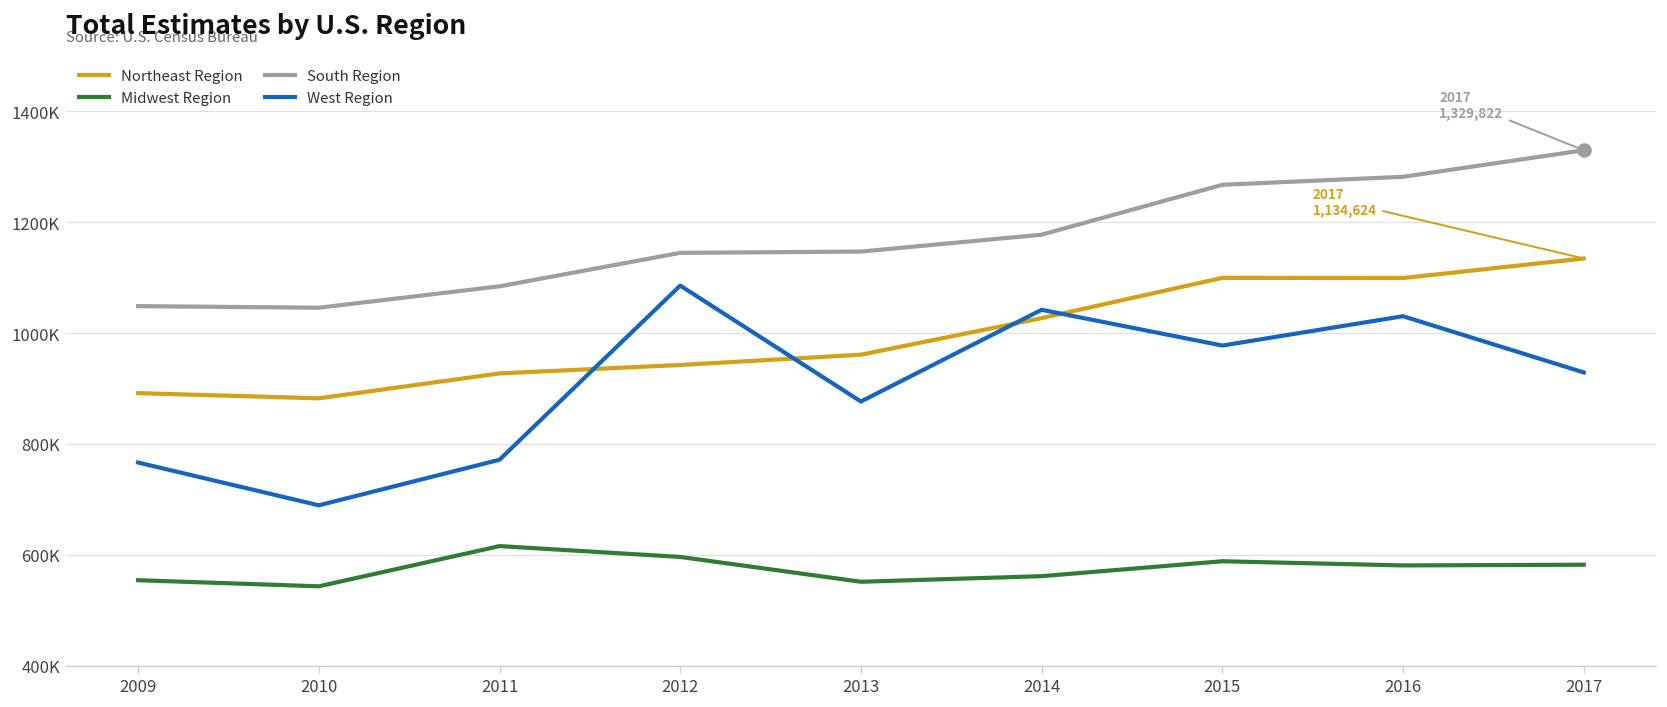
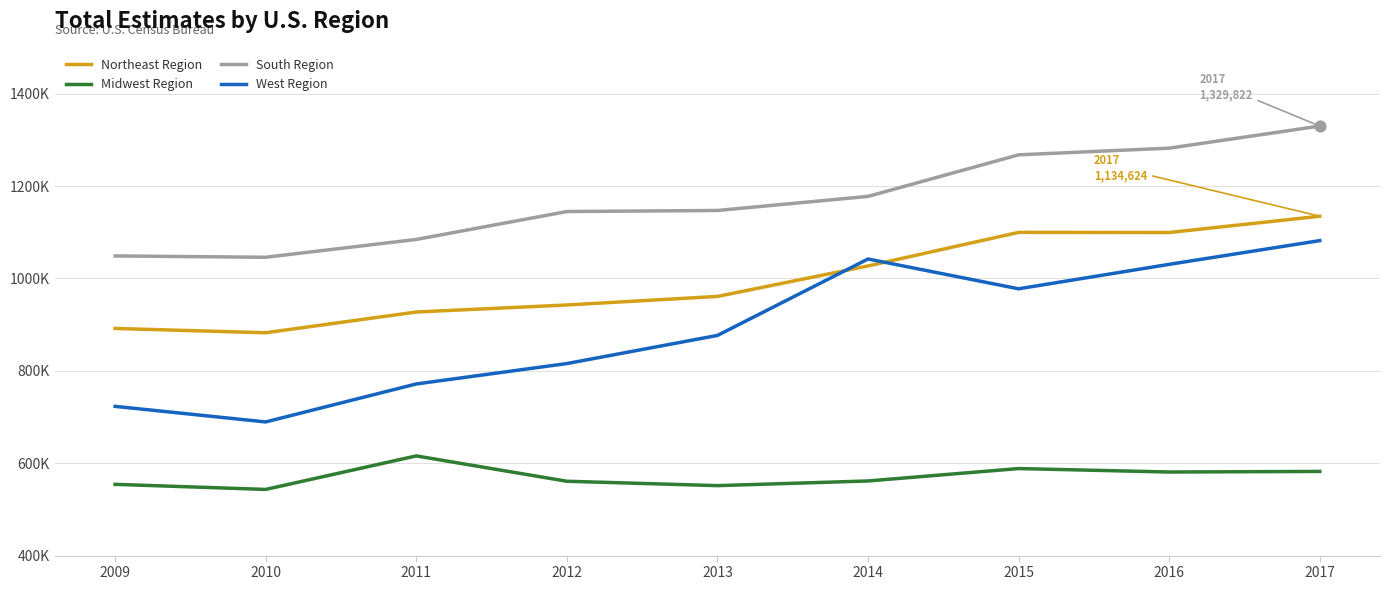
West Region, 2009: 770000 -> 720000
Midwest Region, 2012: 600000 -> 560000
West Region, 2012: 1090000 -> 820000
West Region, 2017: 930000 -> 1080000
